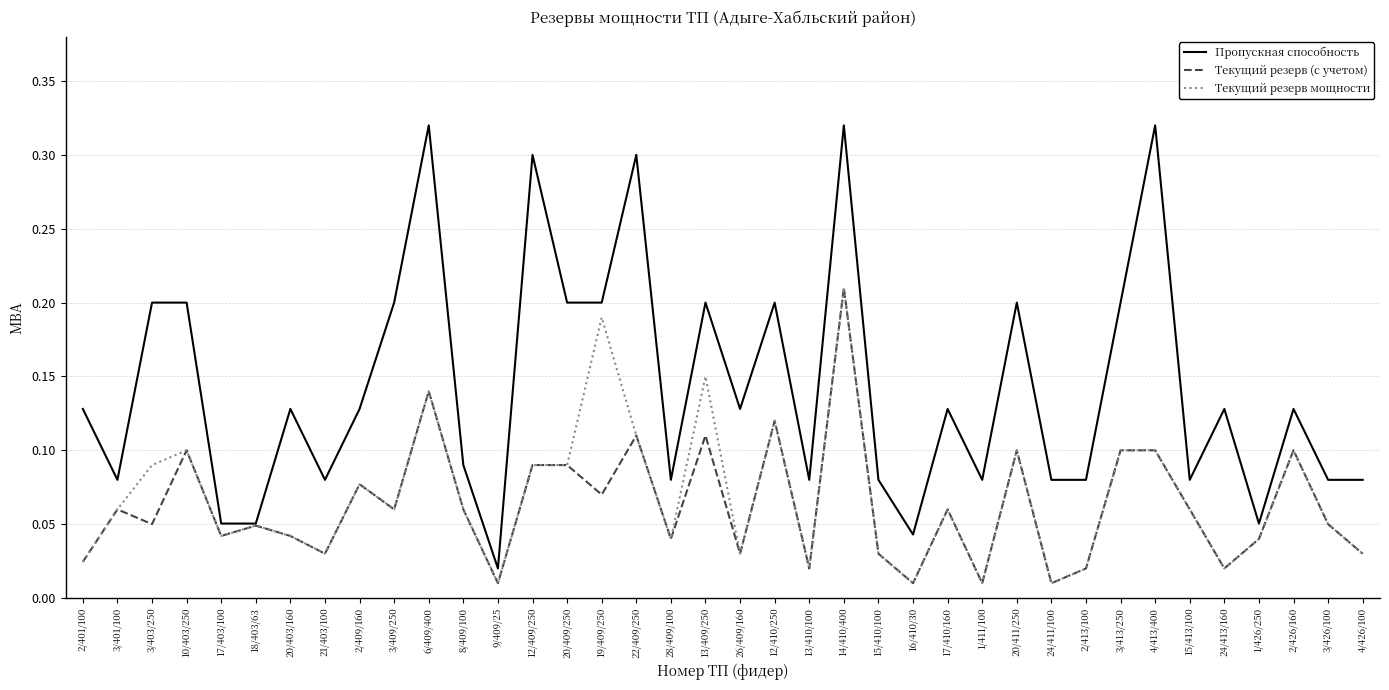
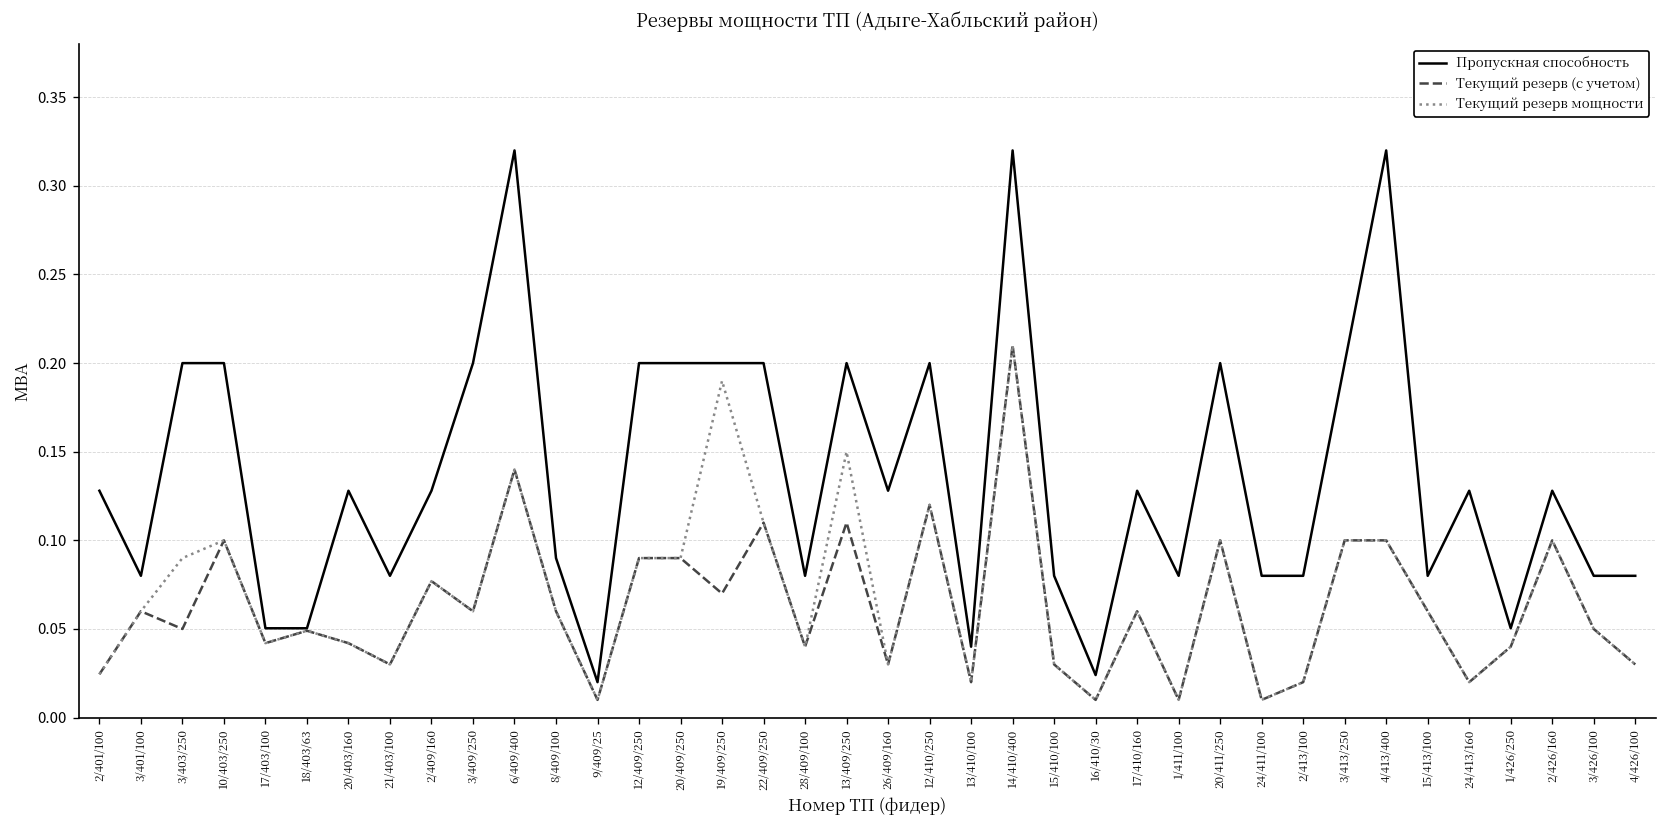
Пропускная способность, 12/409/250: 0.3 -> 0.2
Пропускная способность, 22/409/250: 0.3 -> 0.2
Пропускная способность, 13/410/100: 0.08 -> 0.04
Пропускная способность, 16/410/30: 0.043 -> 0.024
